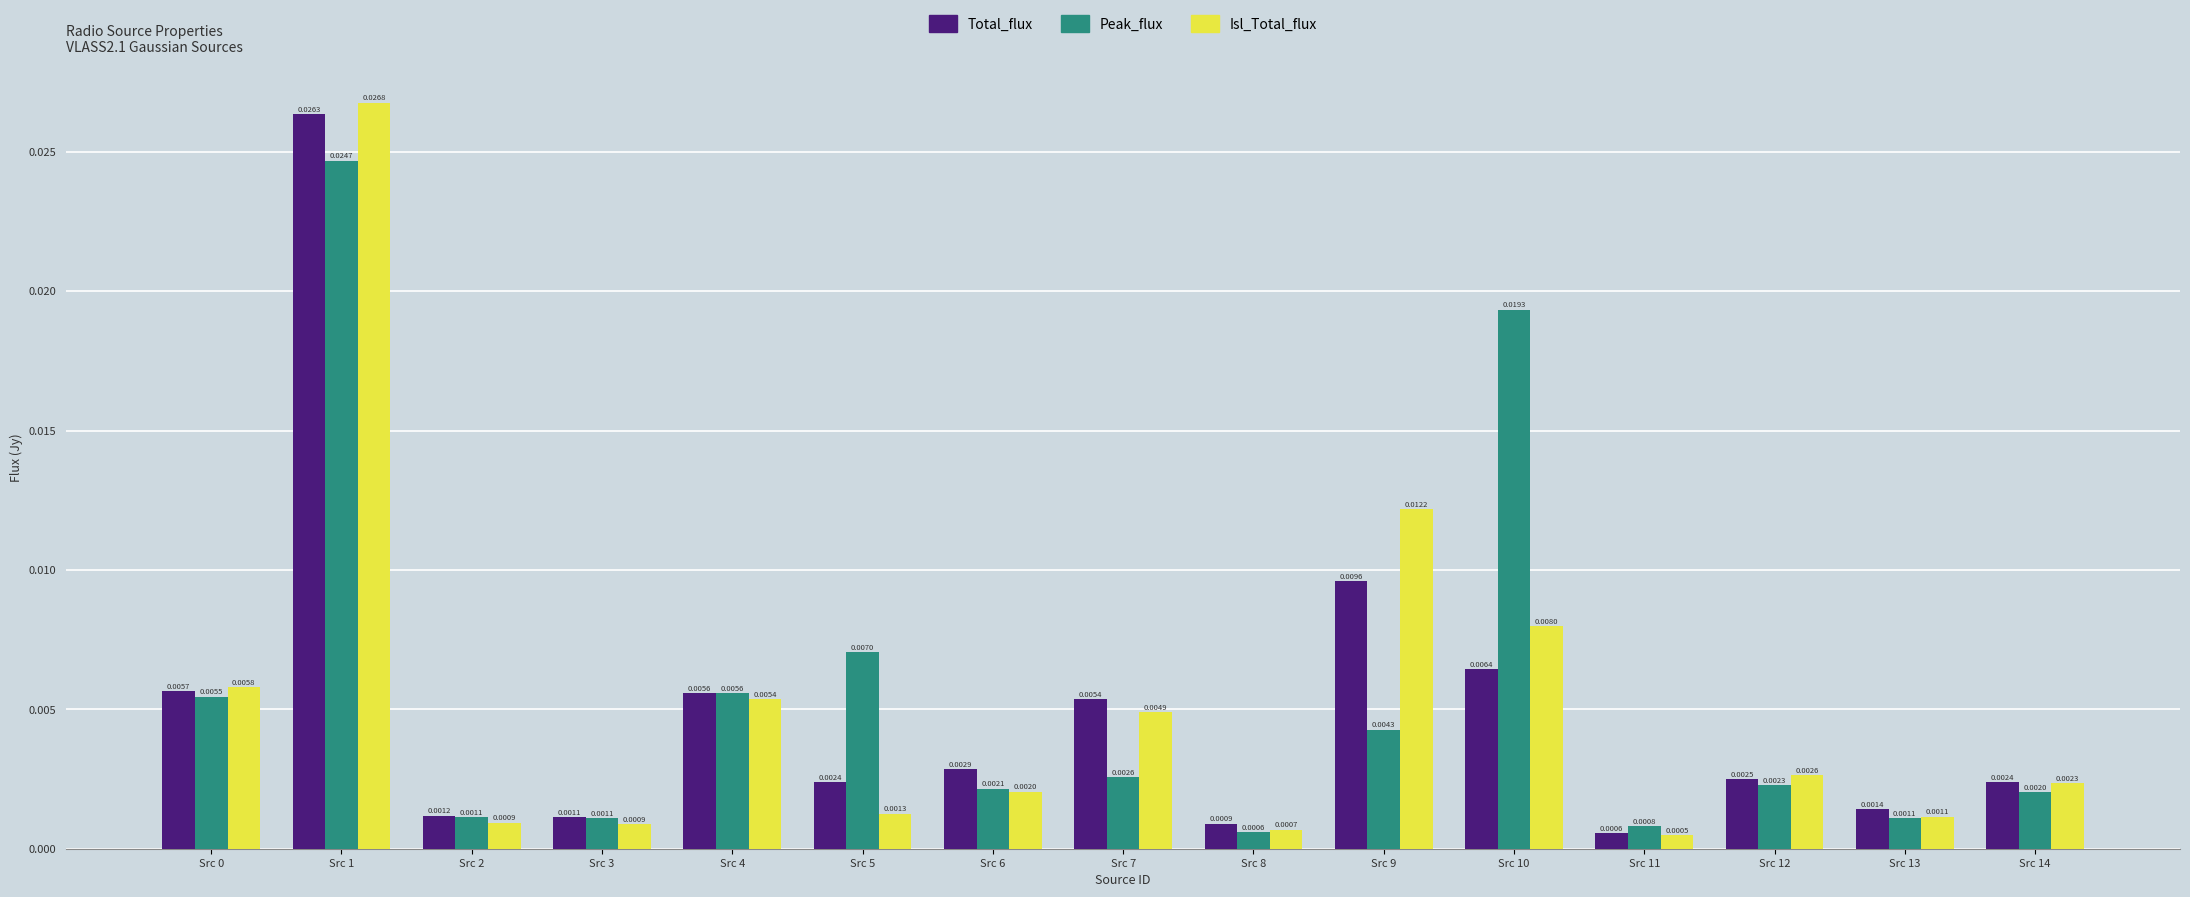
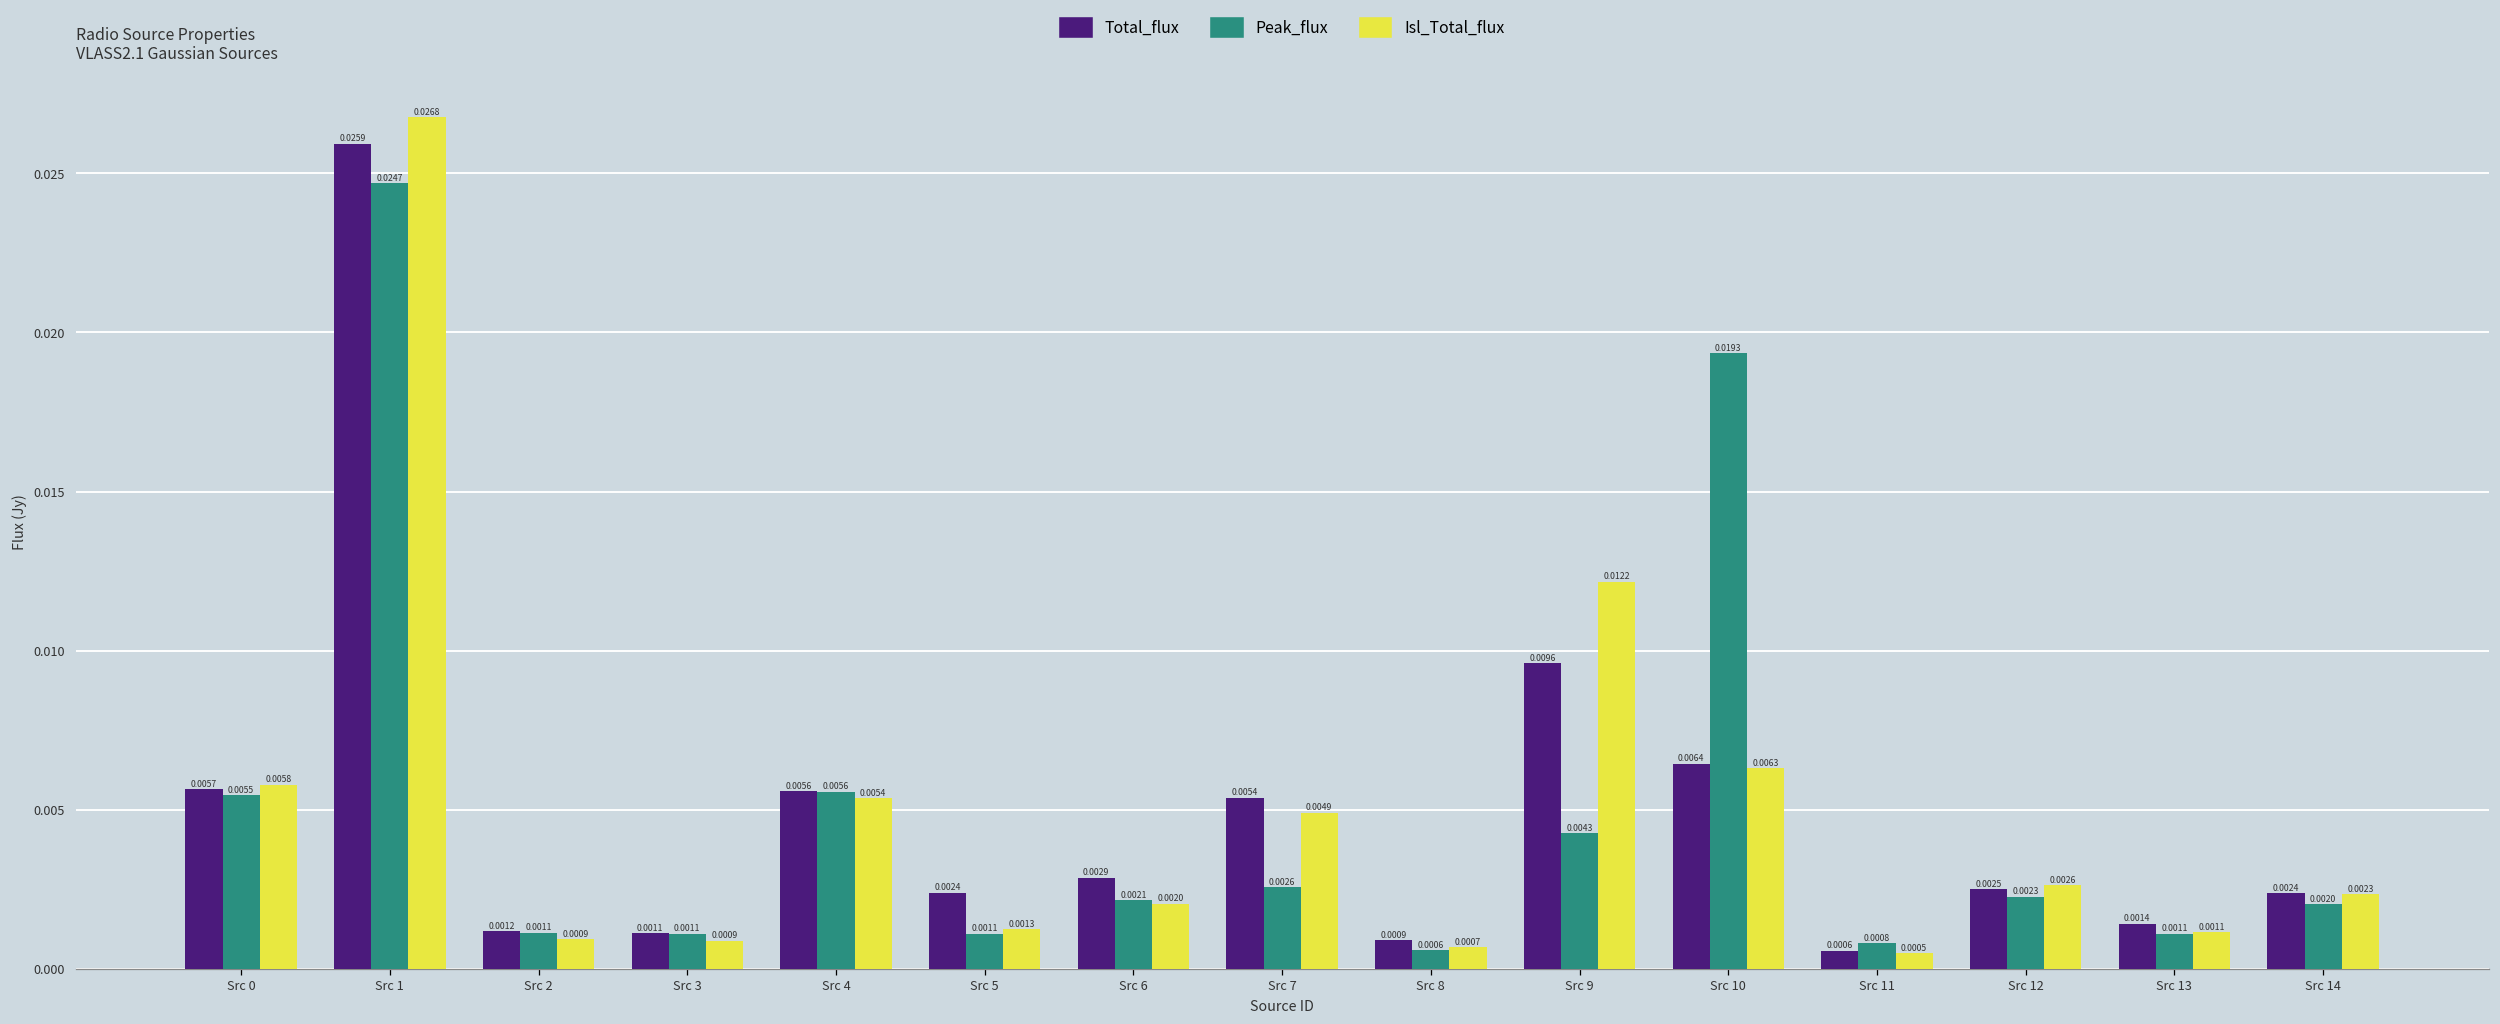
Total_flux, Src 1: 0.0263 -> 0.0259
Peak_flux, Src 5: 0.0070 -> 0.0011
Isl_Total_flux, Src 10: 0.0080 -> 0.0063
